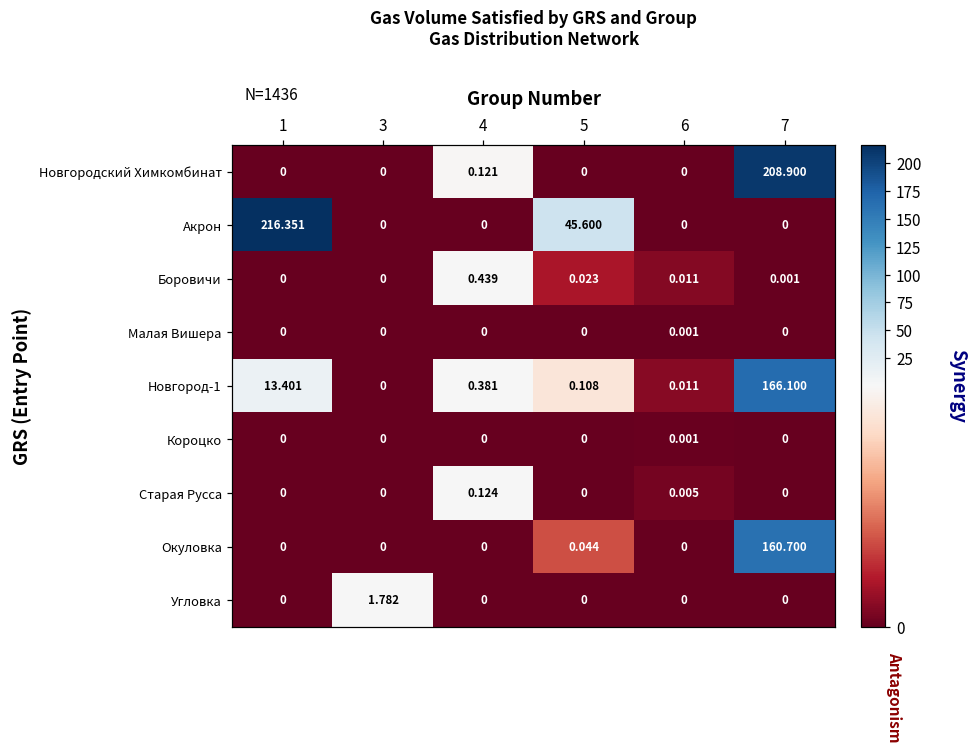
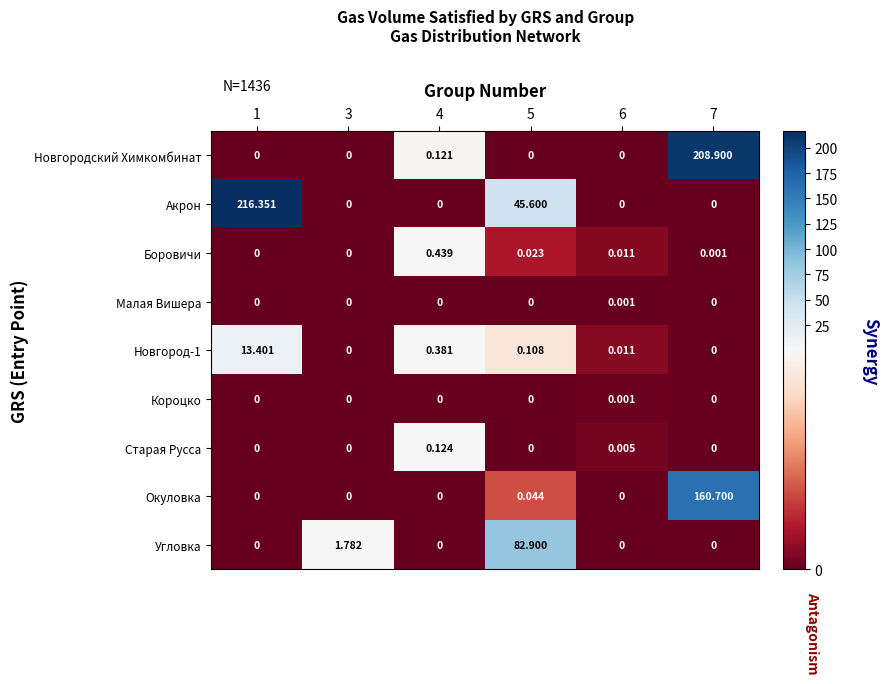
Новгород-1, 7: 166.100 -> 0
Угловка, 5: 0 -> 82.900
